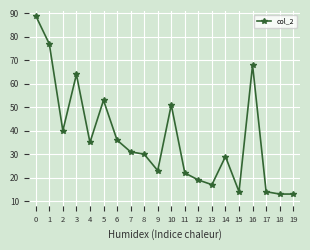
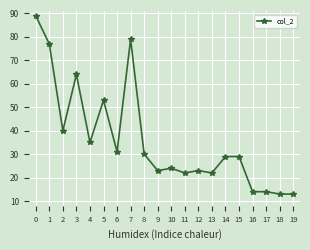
6: 36 -> 31
7: 31 -> 79
10: 51 -> 24
12: 19 -> 23
13: 17 -> 22
15: 14 -> 29
16: 68 -> 14
